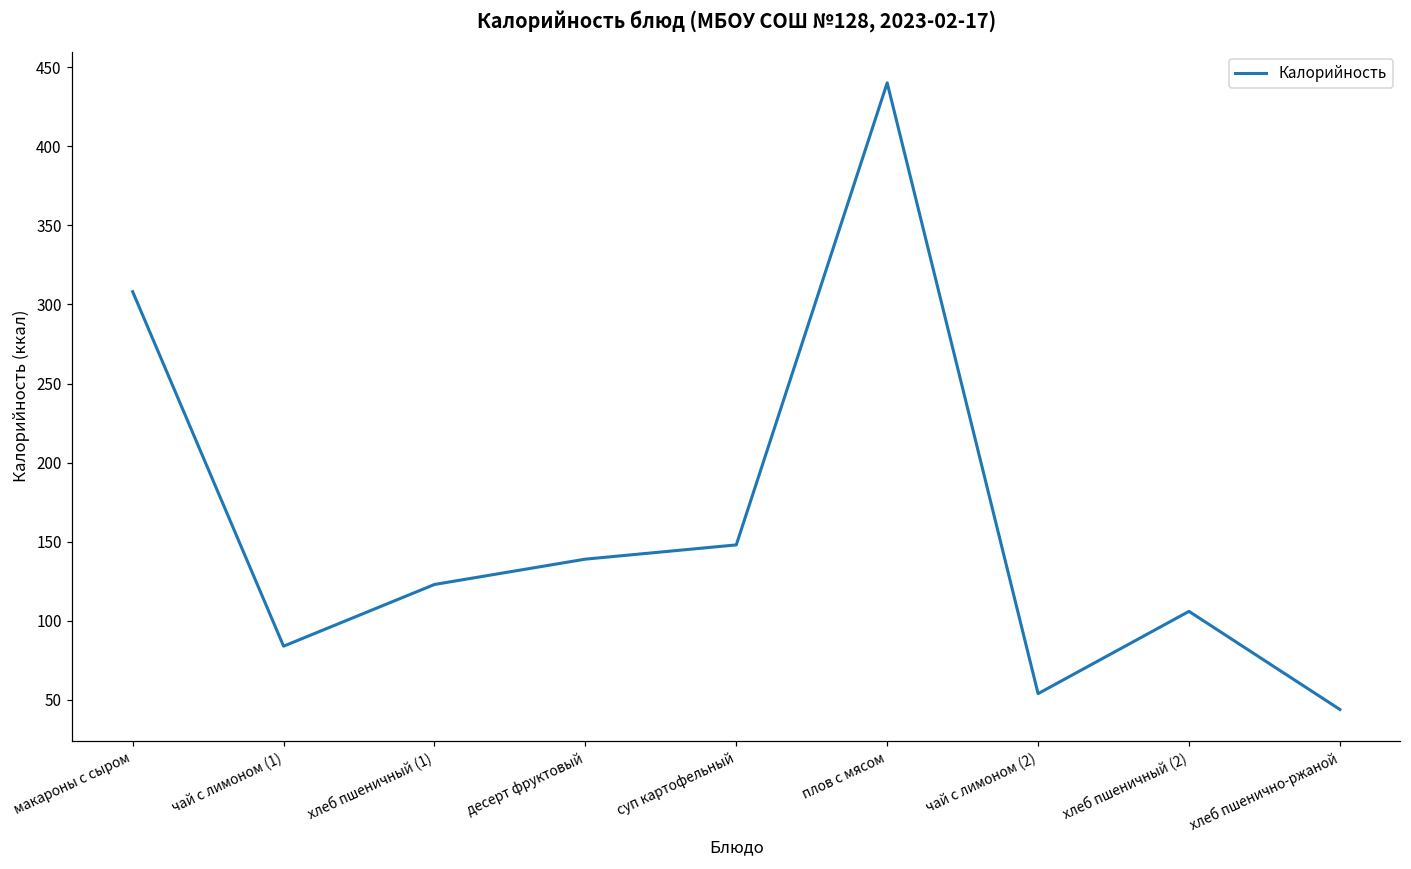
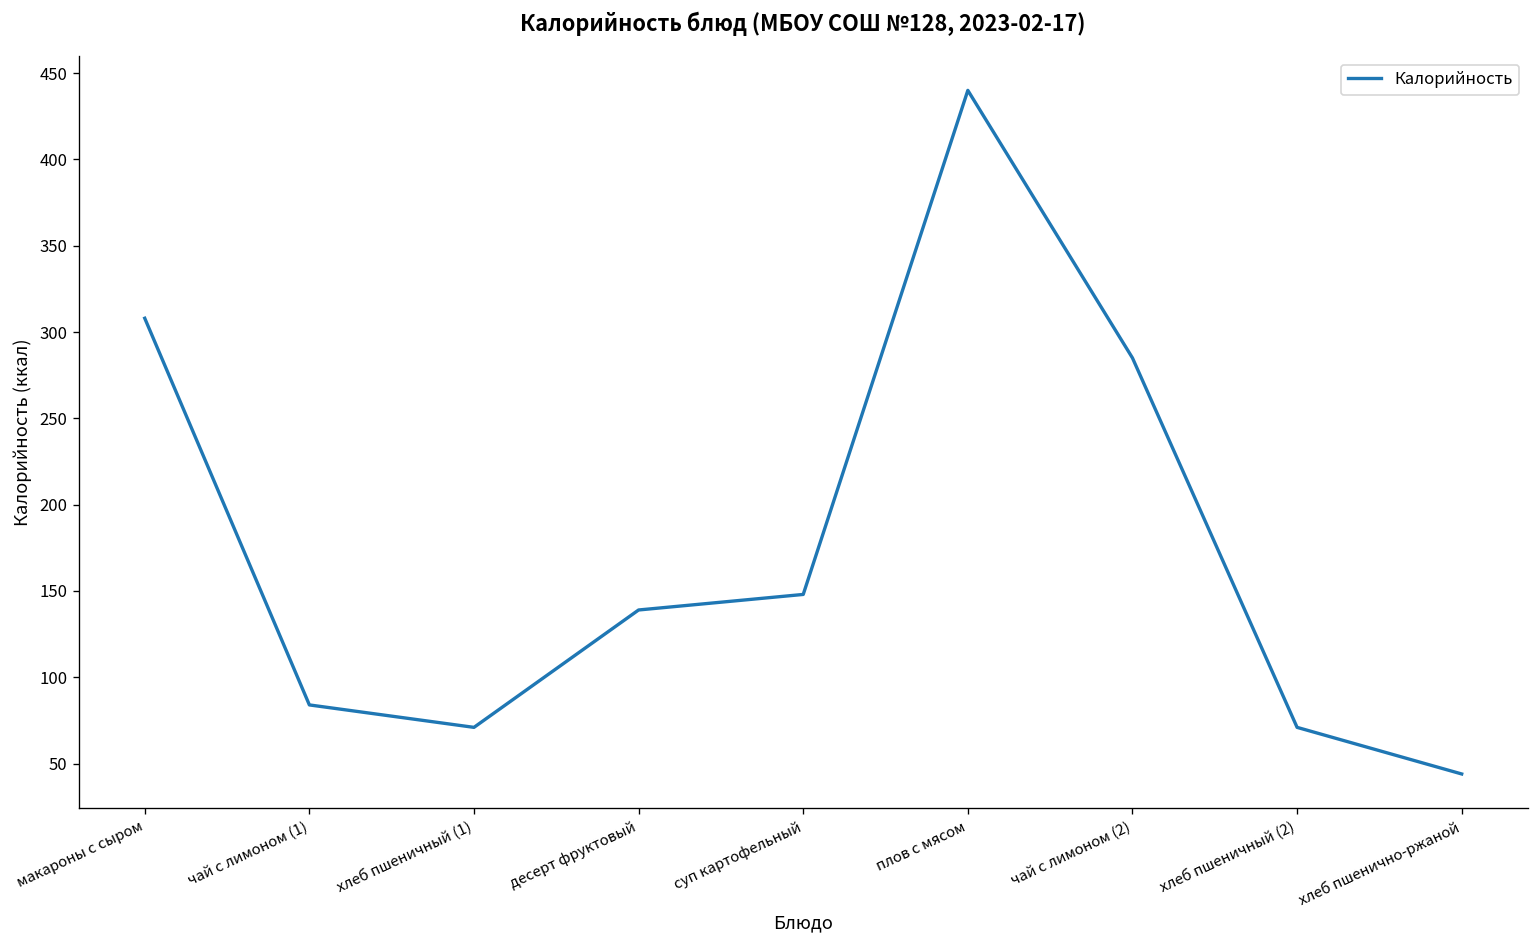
хлеб пшеничный (1): 123 -> 71
чай с лимоном (2): 54 -> 285
хлеб пшеничный (2): 106 -> 71
